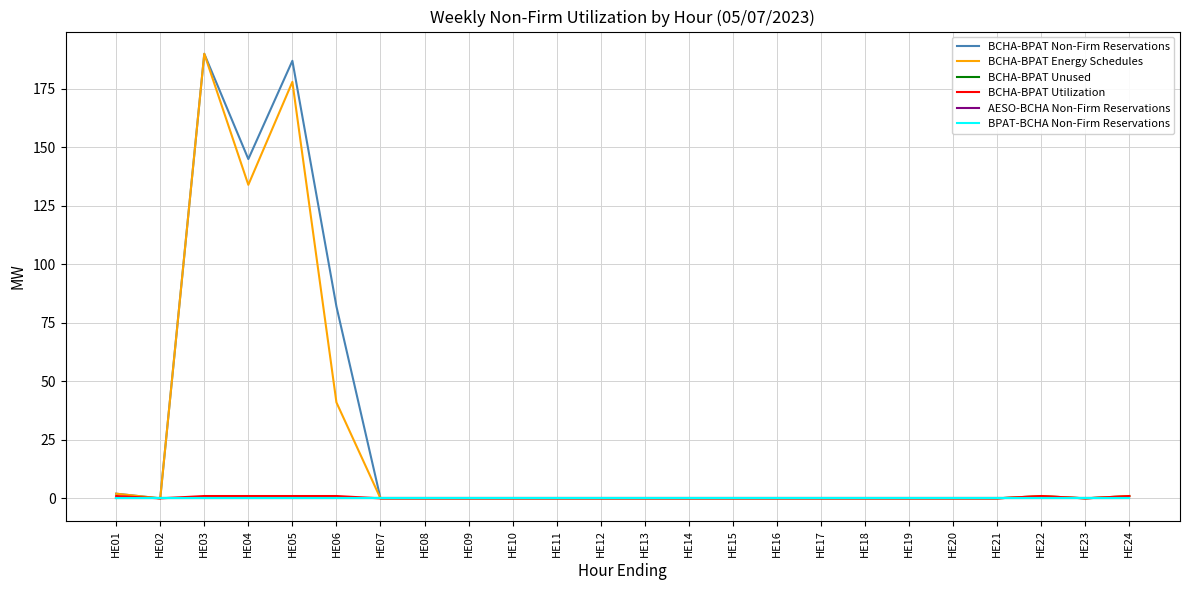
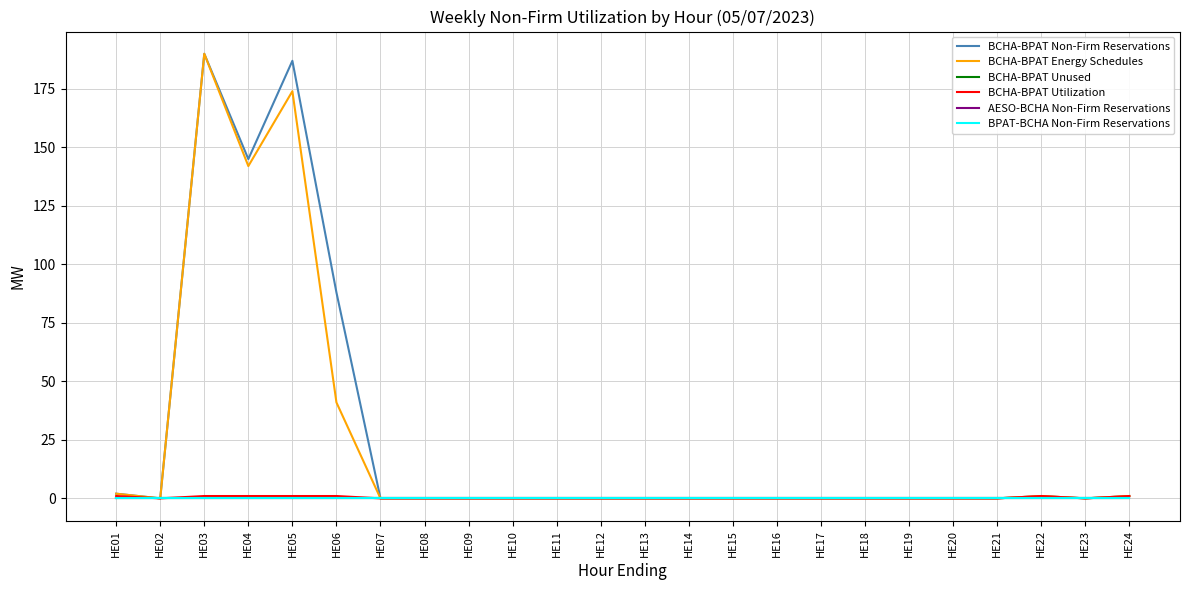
BCHA-BPAT Energy Schedules, HE04: 134 -> 142
BCHA-BPAT Energy Schedules, HE05: 178 -> 174
BCHA-BPAT Non-Firm Reservations, HE06: 82 -> 88
